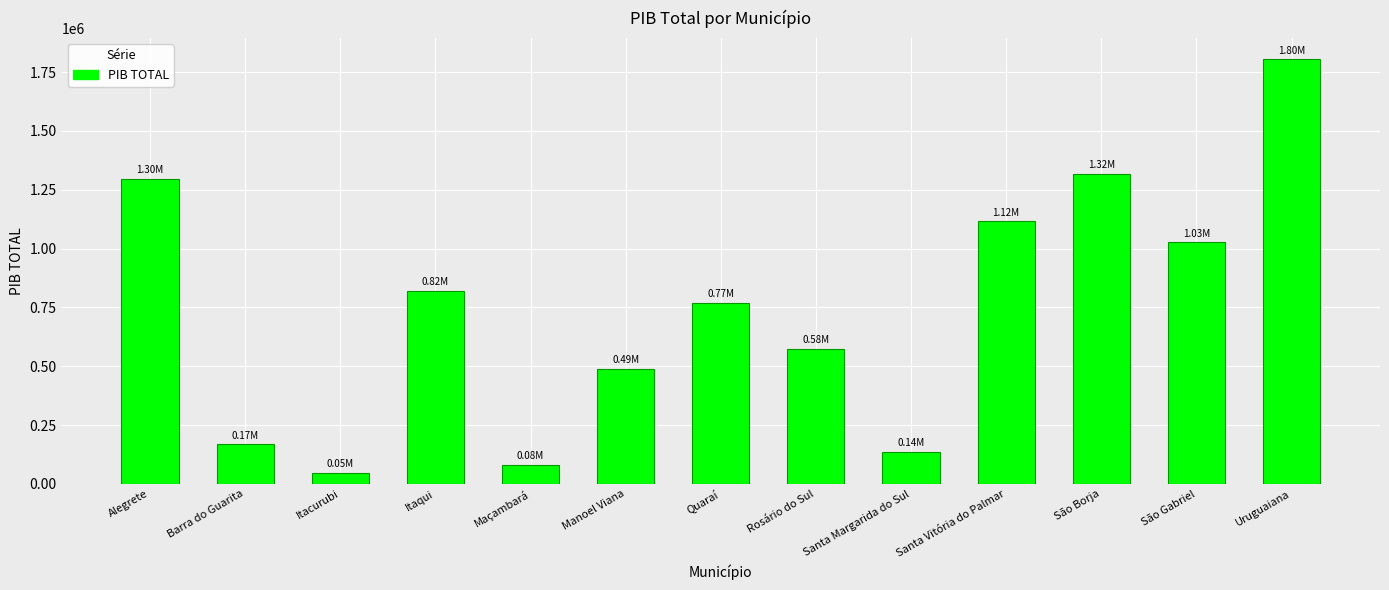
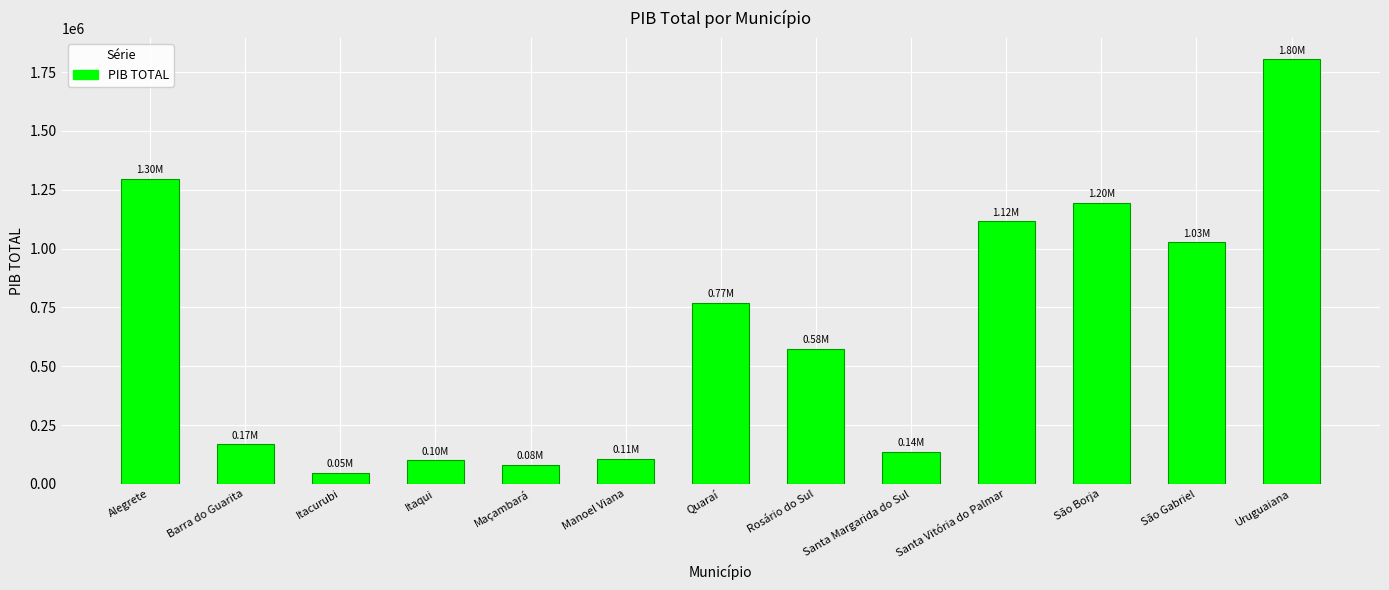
Itaqui: 0.82M -> 0.10M
Manoel Viana: 0.49M -> 0.11M
São Borja: 1.32M -> 1.20M
